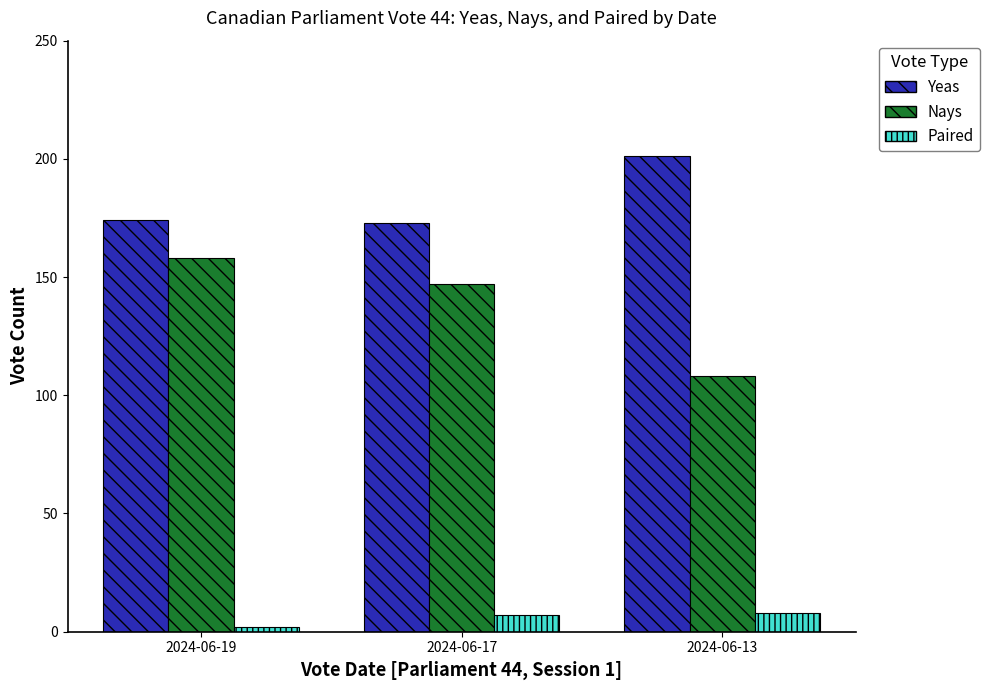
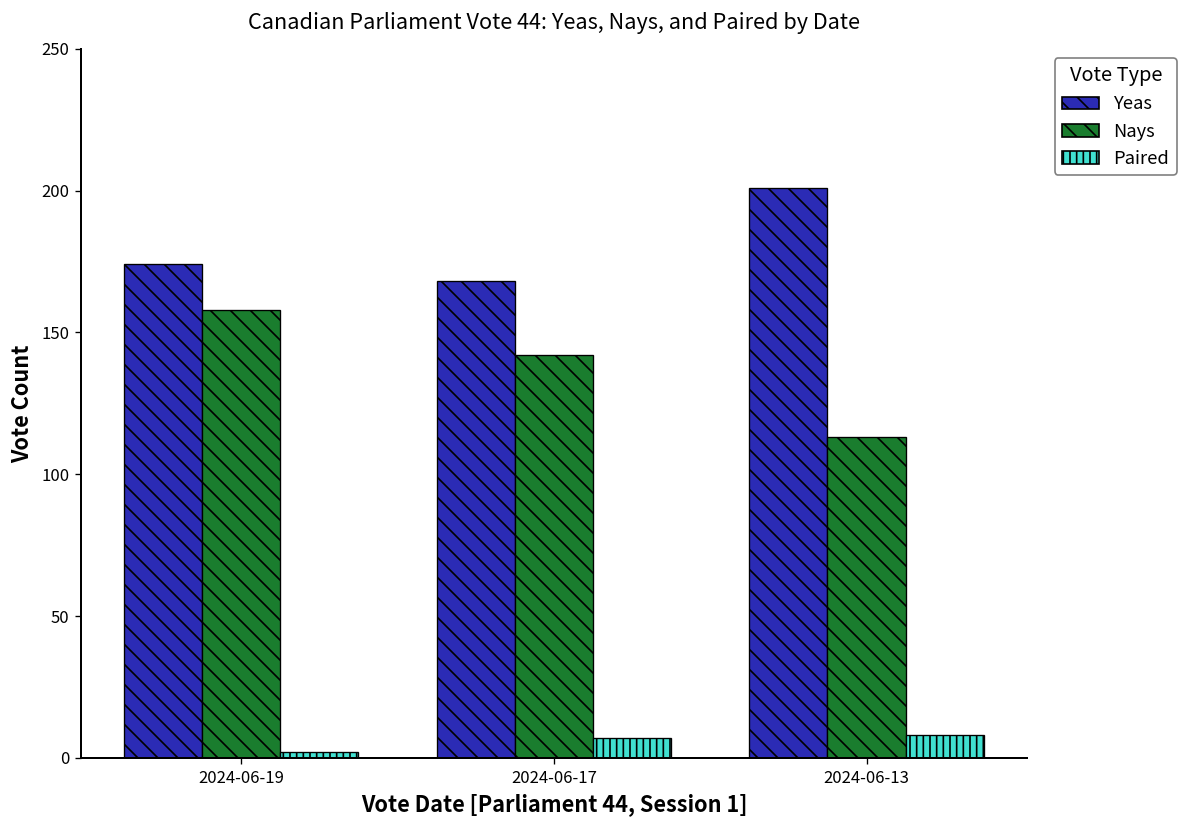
Yeas, 2024-06-17: 173 -> 168
Nays, 2024-06-17: 147 -> 142
Nays, 2024-06-13: 108 -> 113
